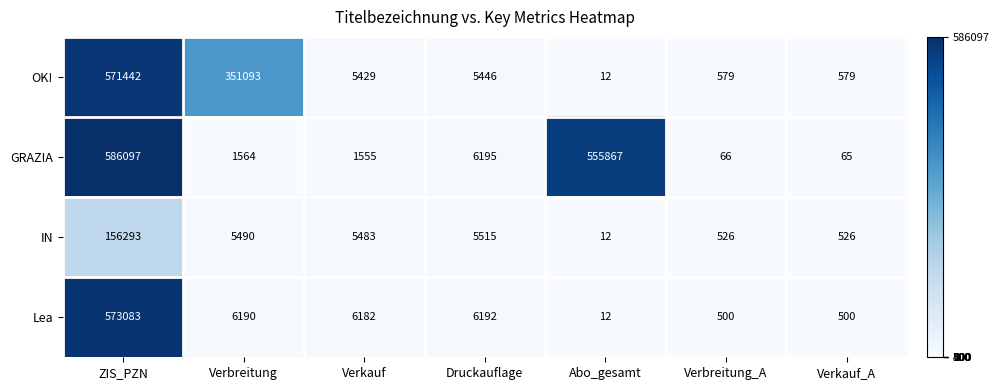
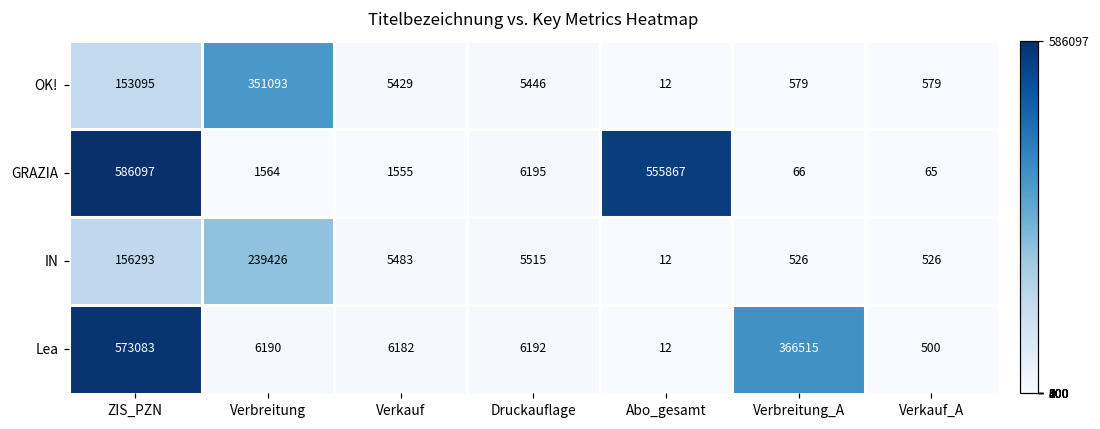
OK!, ZIS_PZN: 571442 -> 153095
IN, Verbreitung: 5490 -> 239426
Lea, Verbreitung_A: 500 -> 366515
